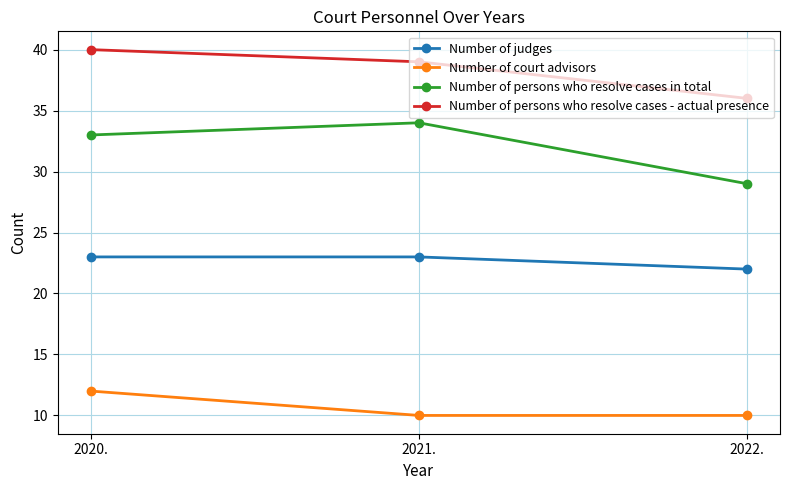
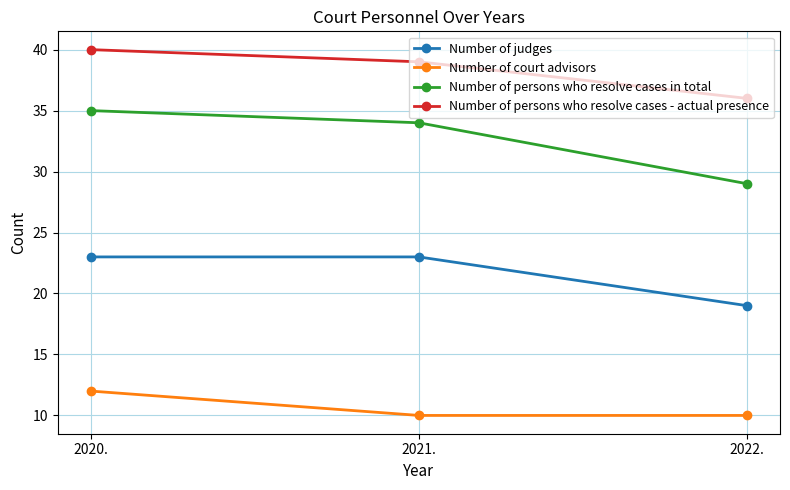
Number of persons who resolve cases in total, 2020.: 33 -> 35
Number of judges, 2022.: 22 -> 19
